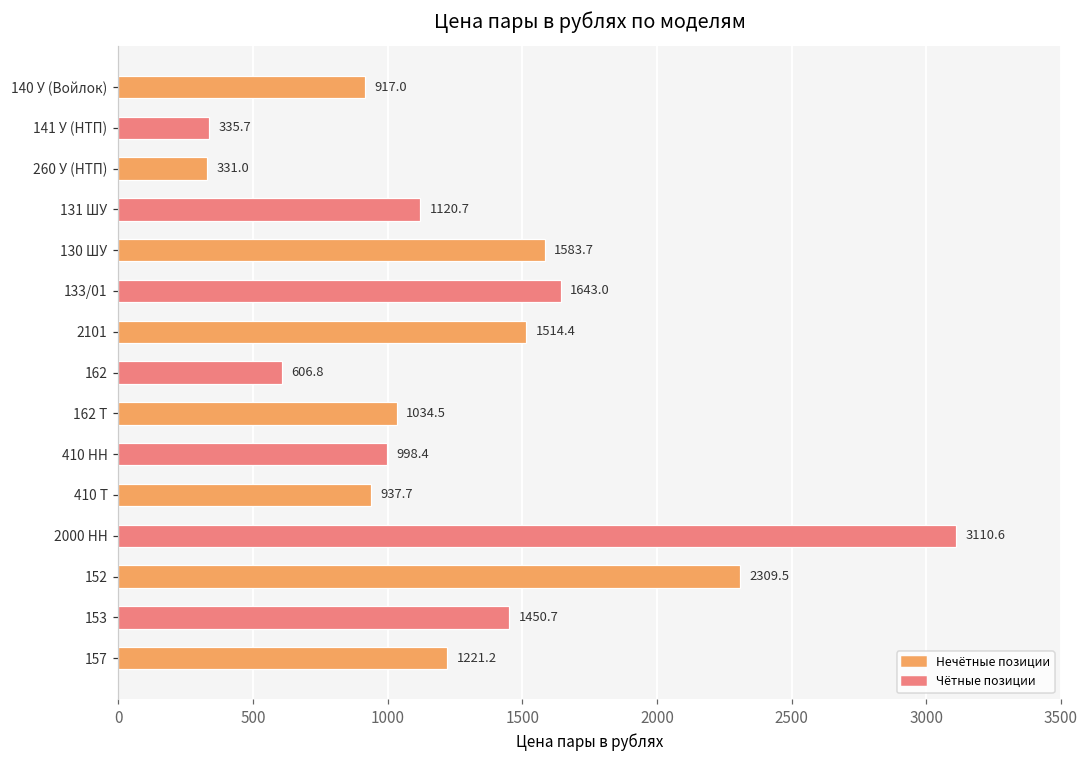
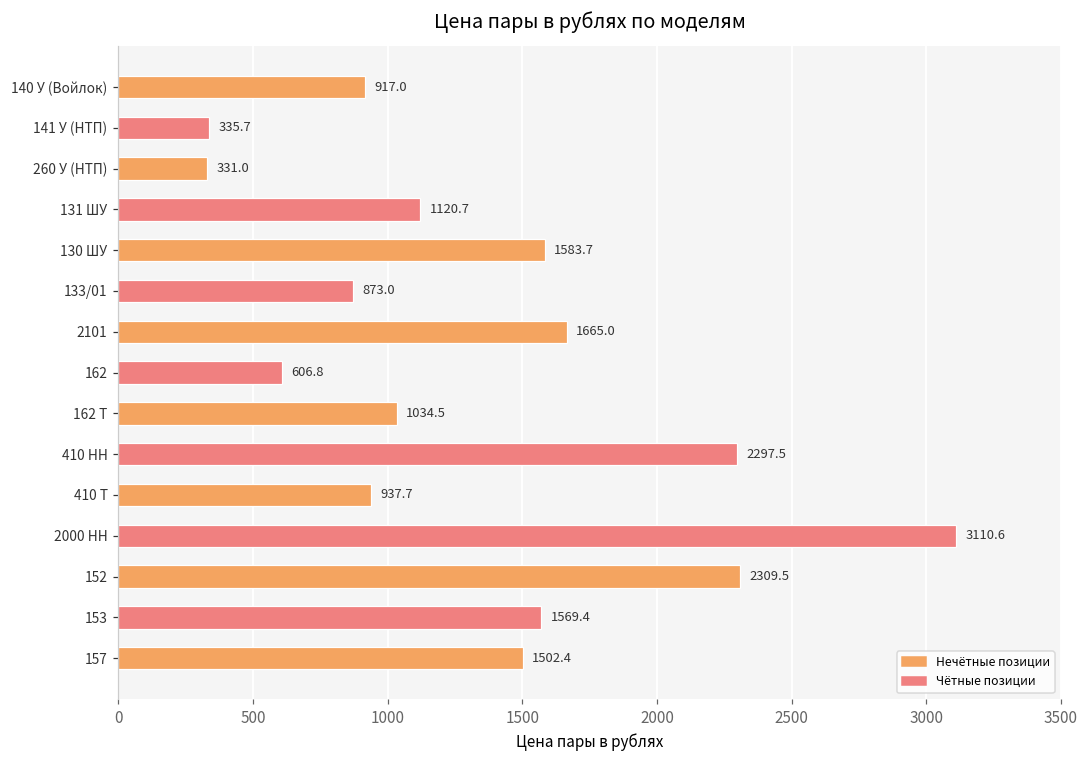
133/01: 1643.0 -> 873.0
2101: 1514.4 -> 1665.0
410 НН: 998.4 -> 2297.5
153: 1450.7 -> 1569.4
157: 1221.2 -> 1502.4
